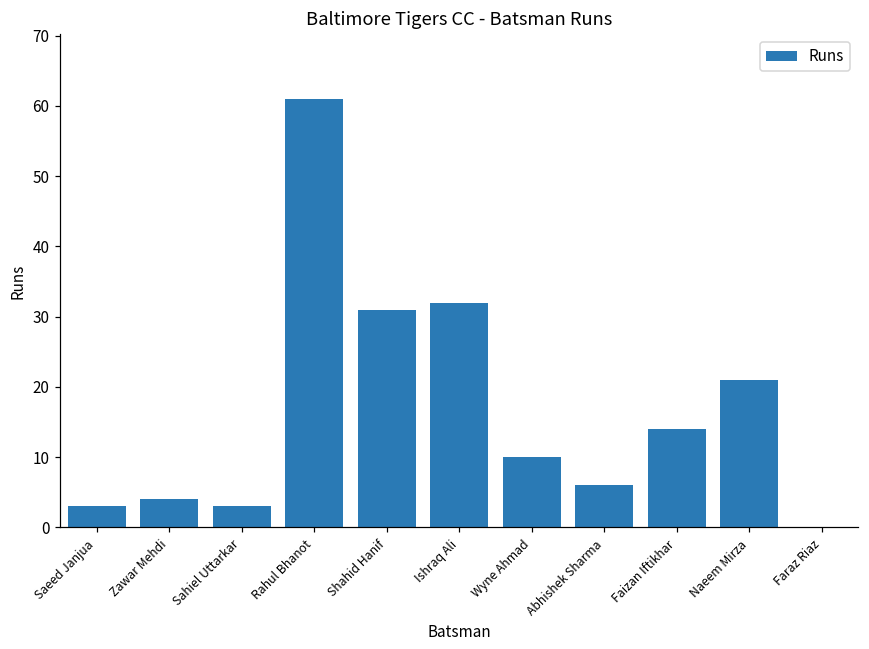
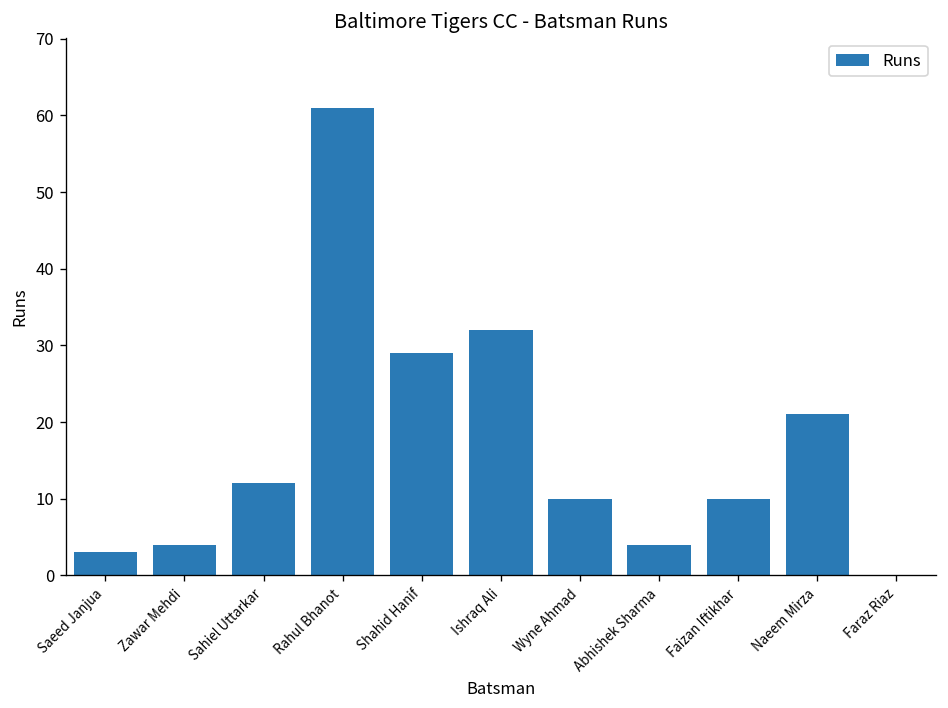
Sahiel Uttarkar: 3 -> 12
Shahid Hanif: 31 -> 29
Abhishek Sharma: 6 -> 4
Faizan Iftikhar: 14 -> 10
